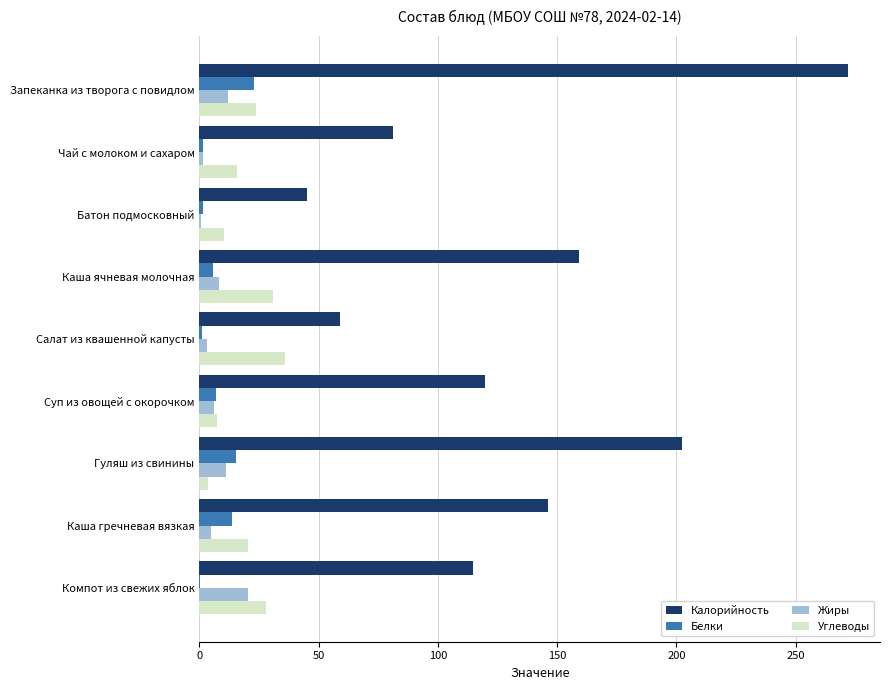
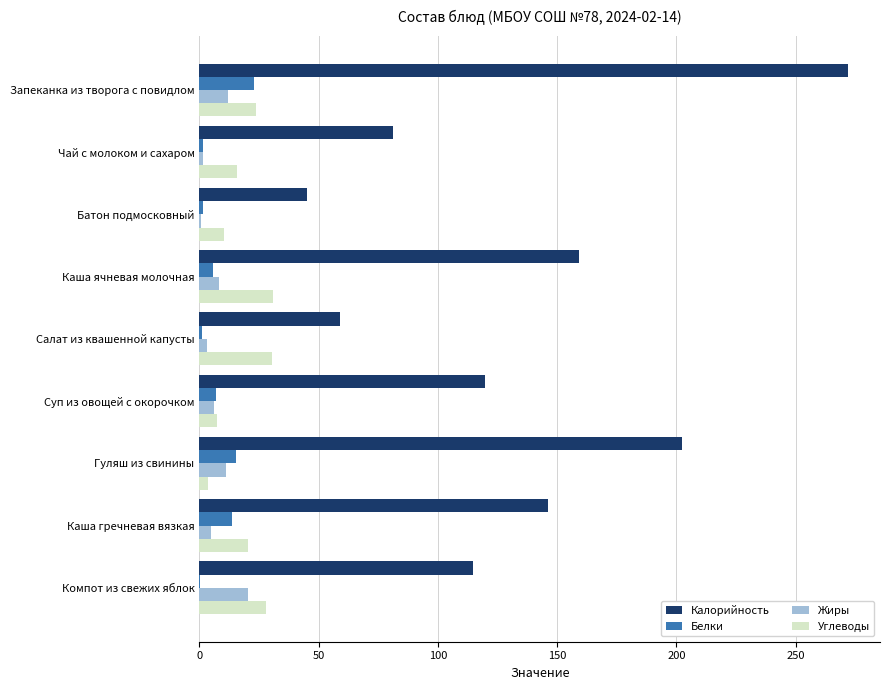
Углеводы, Салат из квашенной капусты: 36 -> 30
